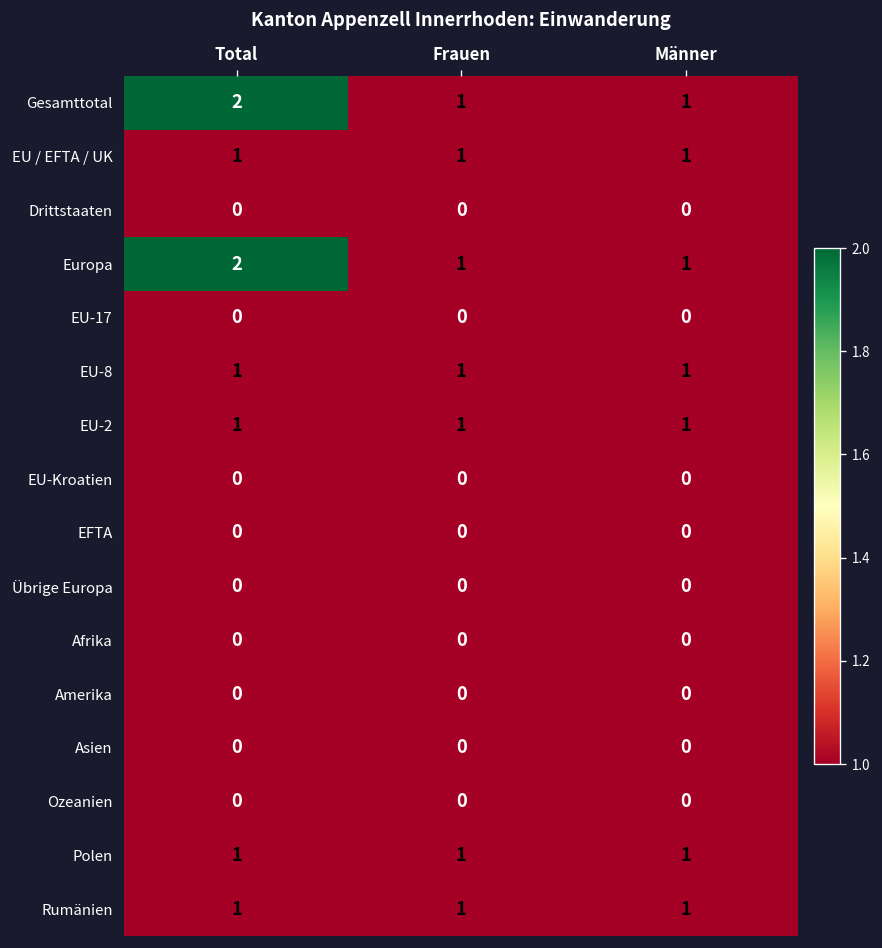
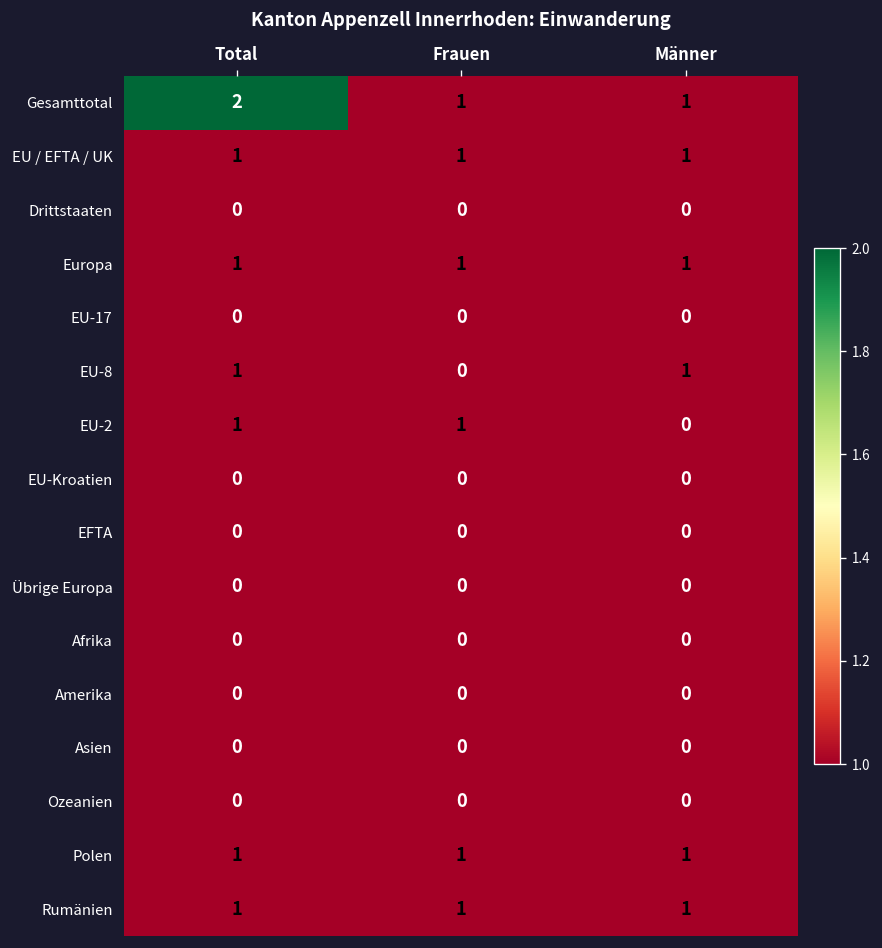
Europa, Total: 2 -> 1
EU-8, Frauen: 1 -> 0
EU-2, Männer: 1 -> 0
